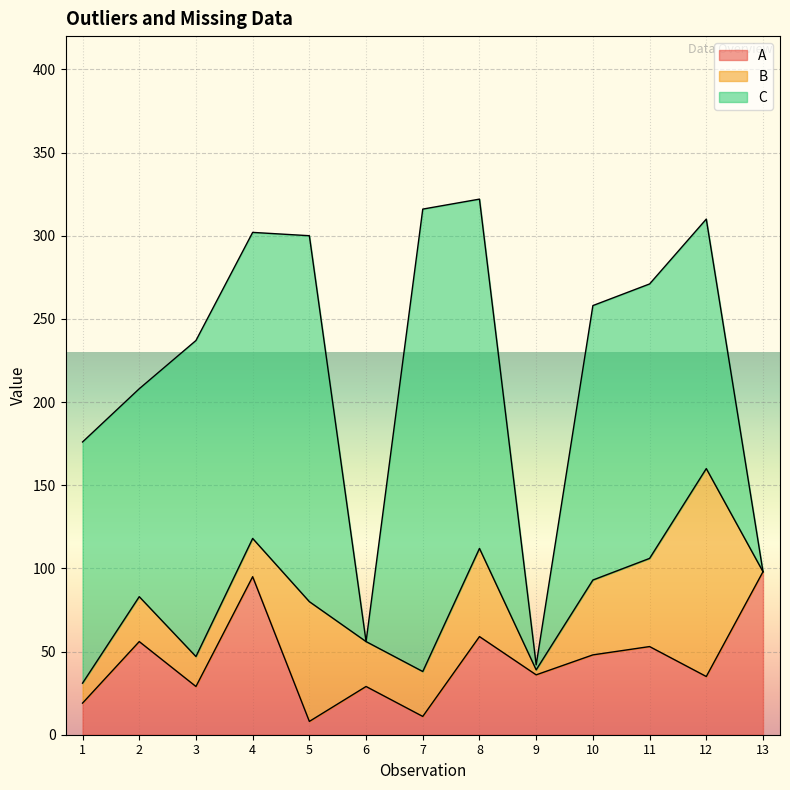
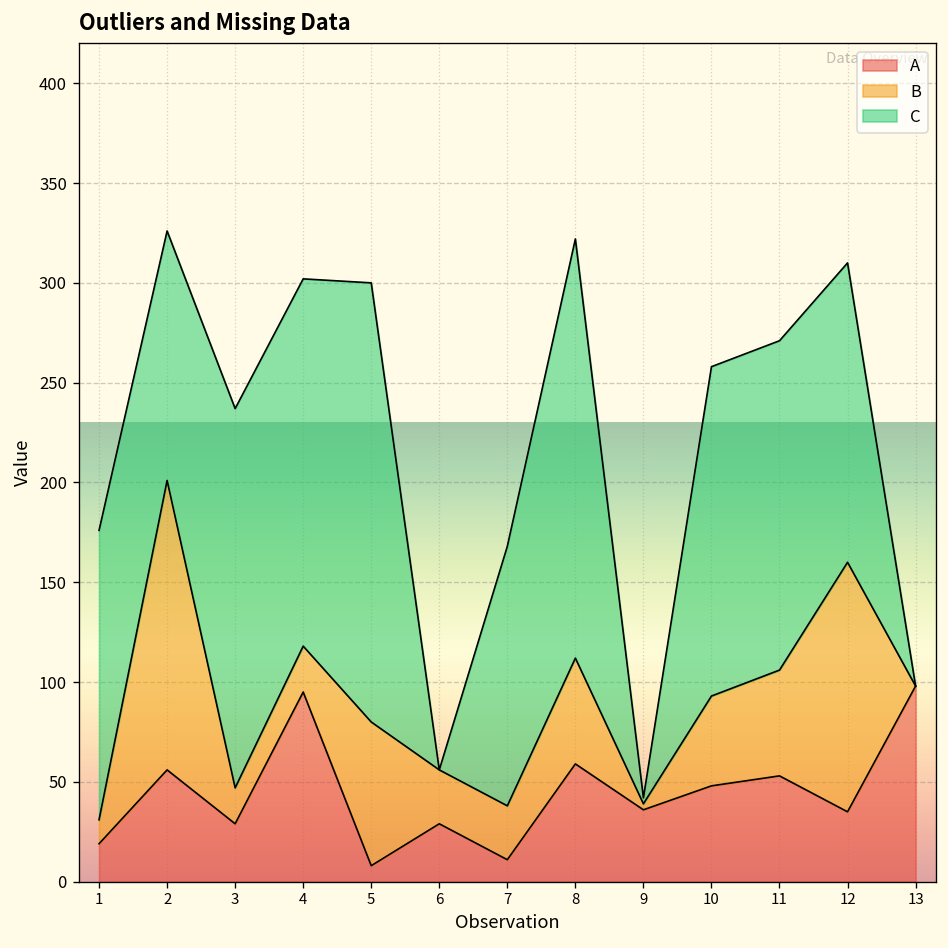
B, 2: 27 -> 145
C, 7: 278 -> 130
